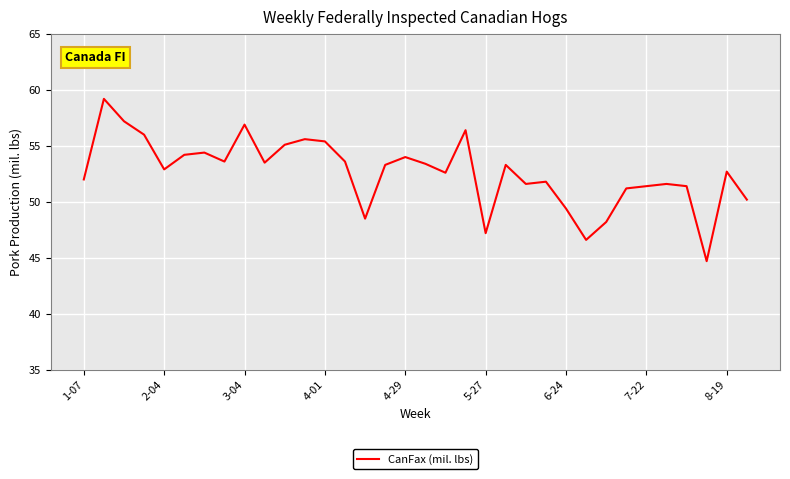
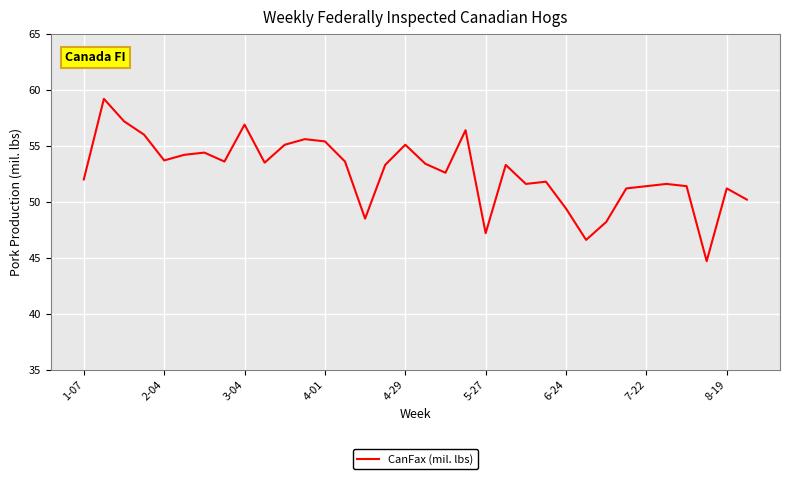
2-04: 52.9 -> 53.7
4-29: 54.0 -> 55.1
8-19: 52.7 -> 51.2
